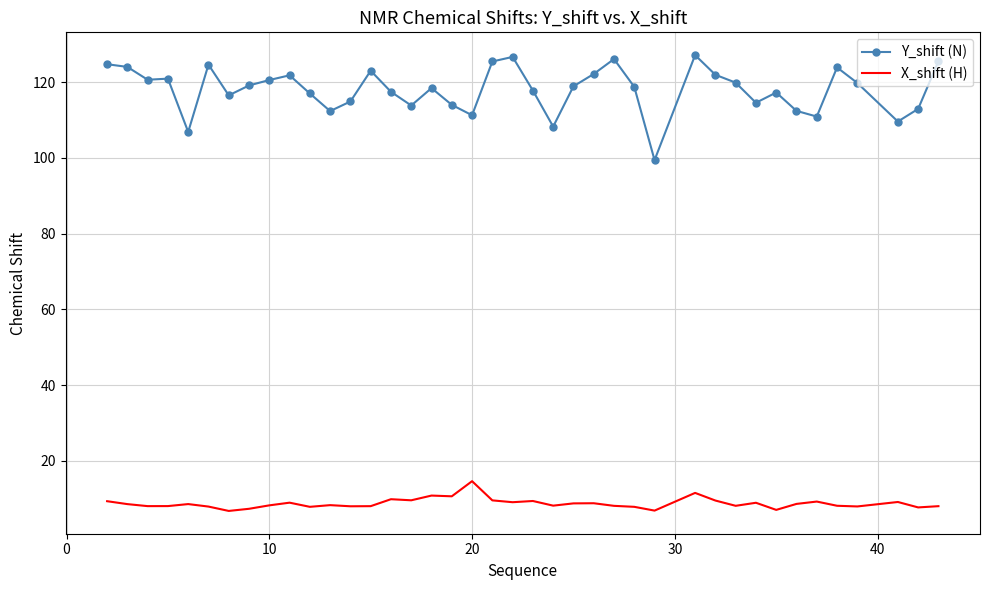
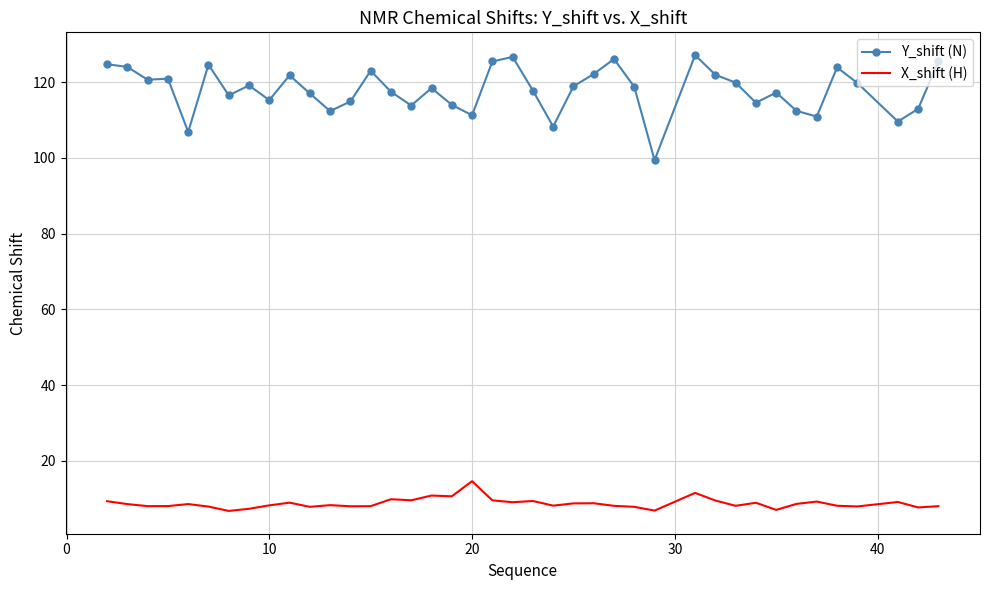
Y_shift (N), 10: 121 -> 115
